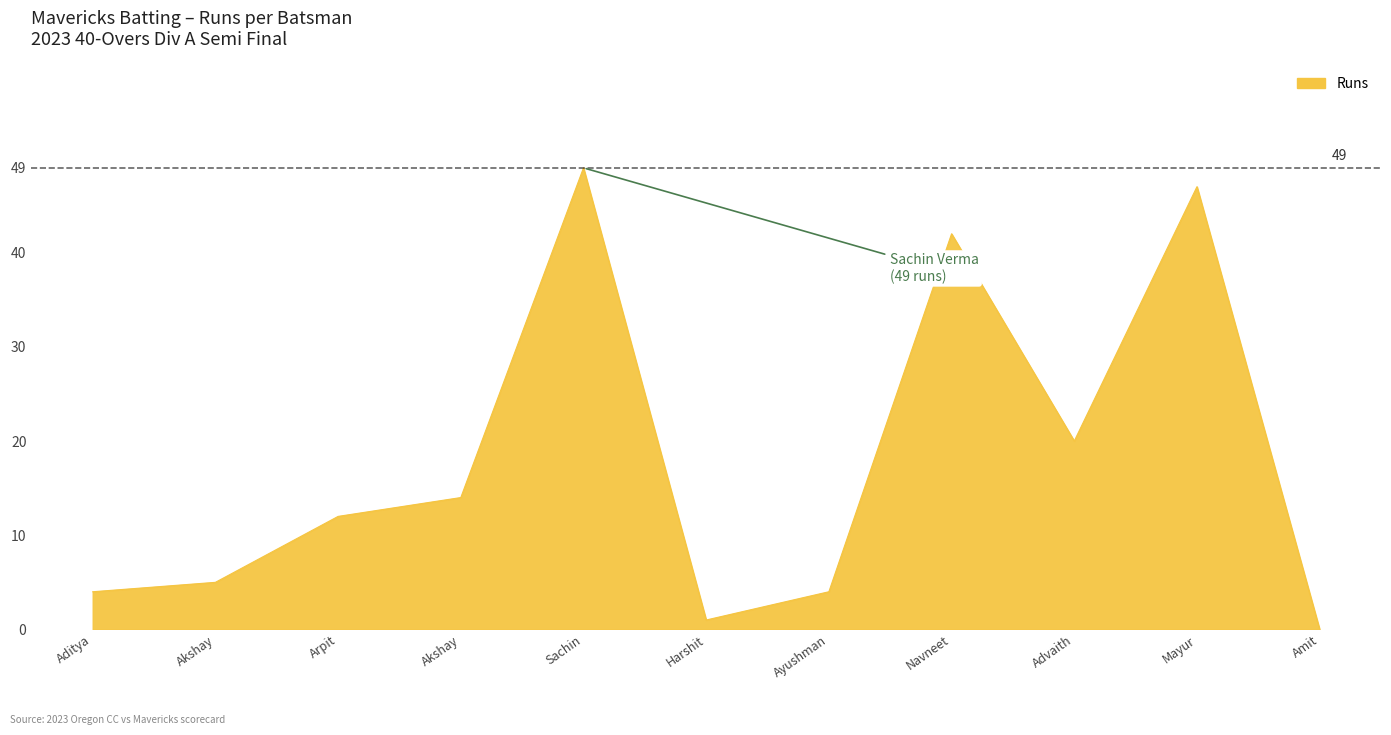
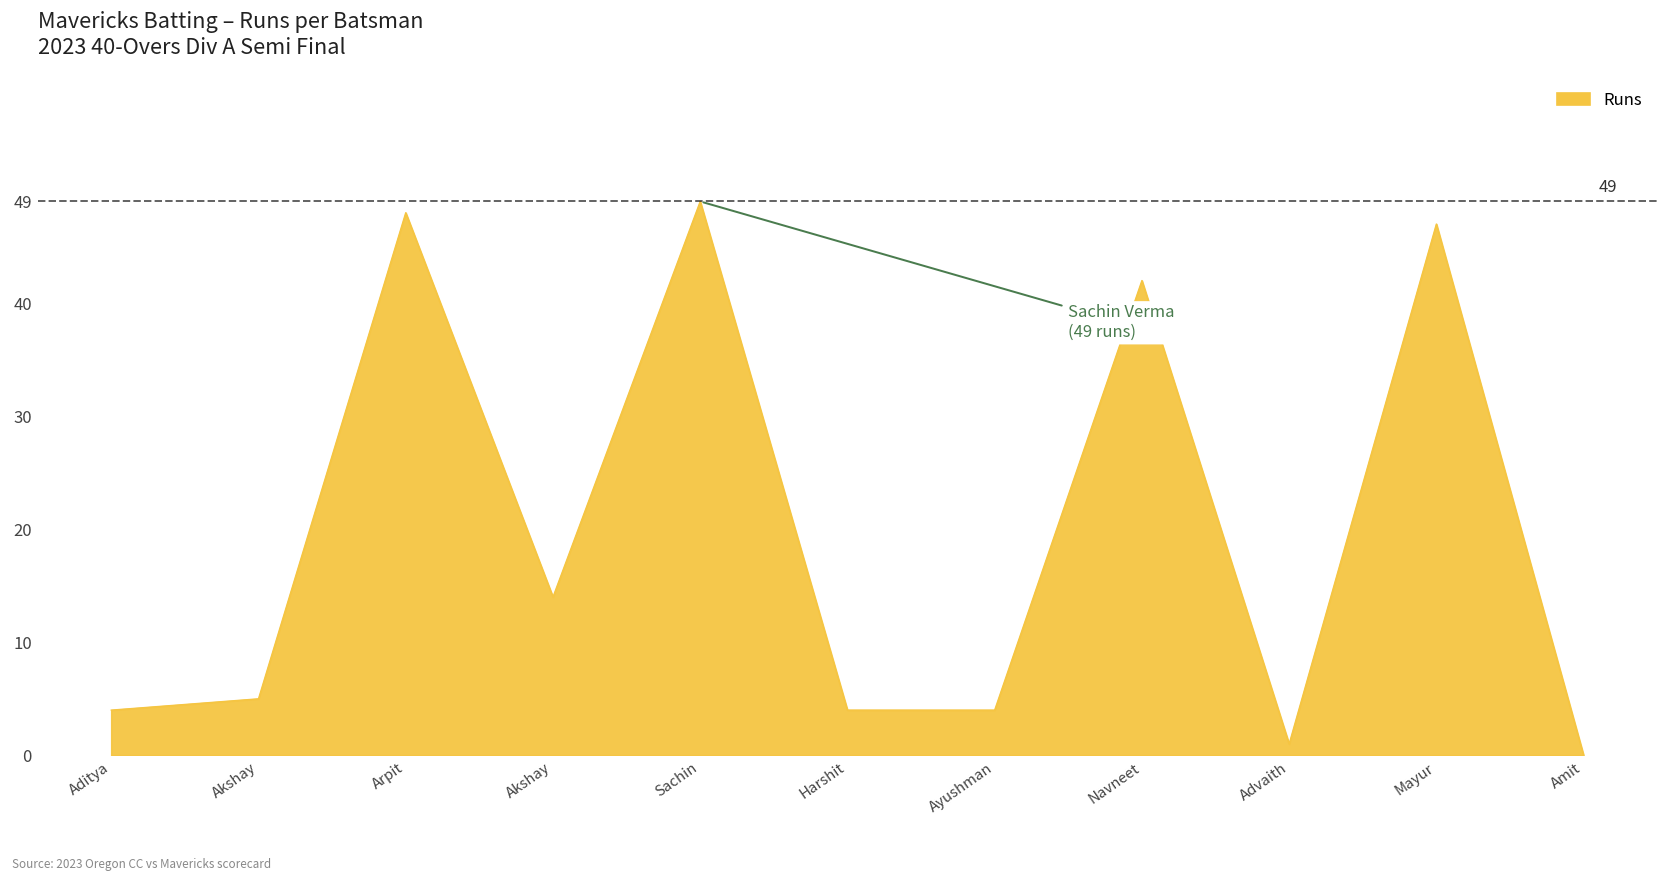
Arpit: 12 -> 48
Harshit: 1 -> 4
Advaith: 20 -> 1
